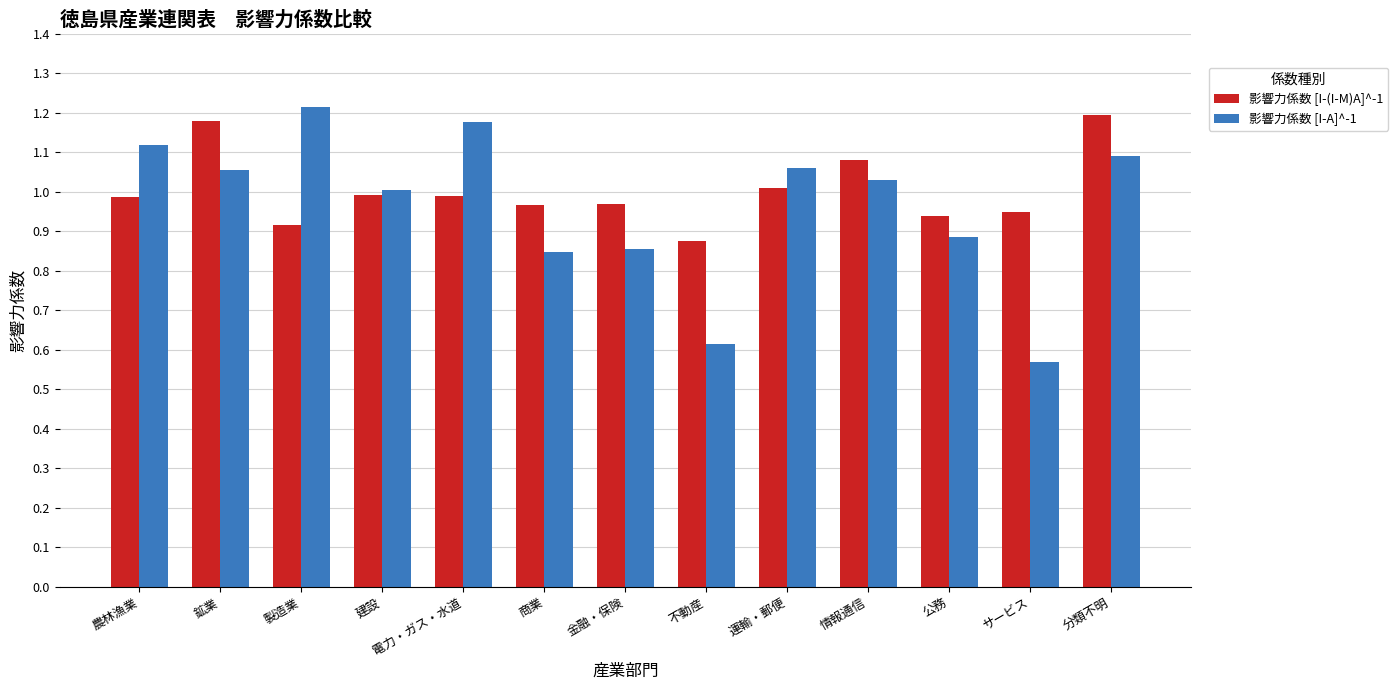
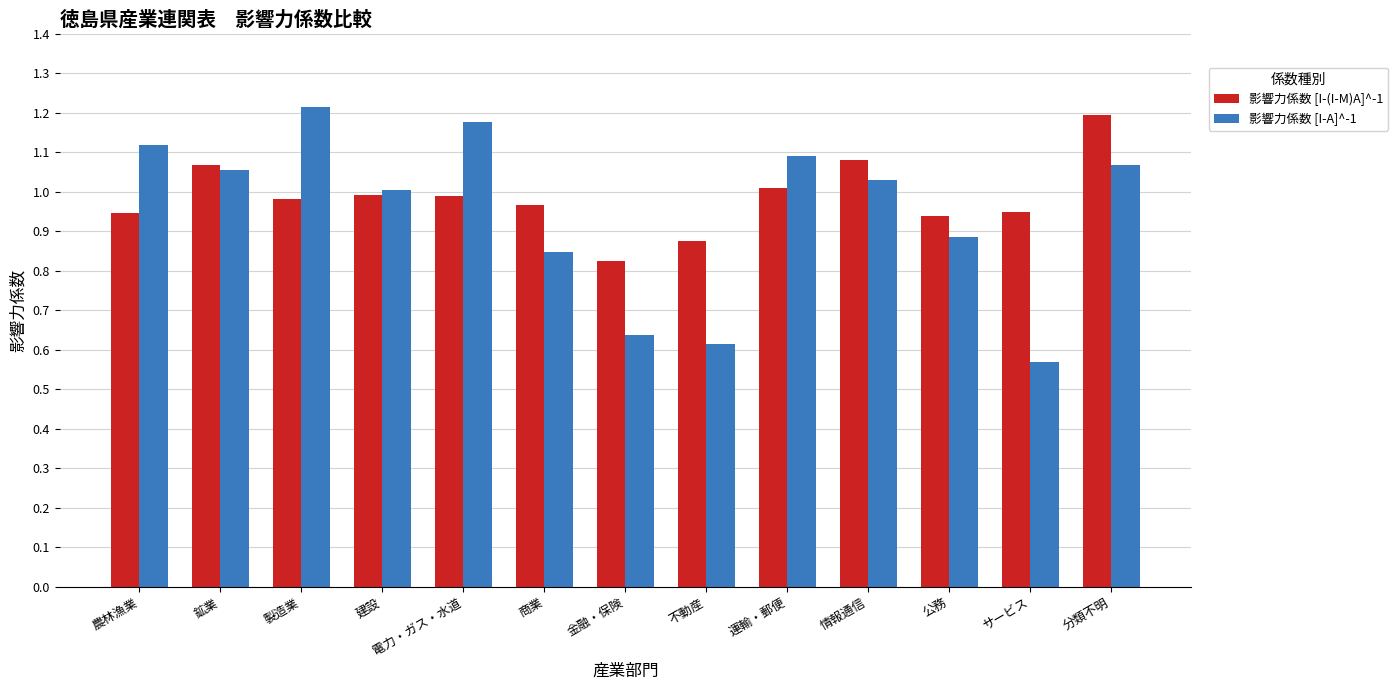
影響力係数 [I-(I-M)A]^-1, 農林漁業: 0.99 -> 0.94
影響力係数 [I-(I-M)A]^-1, 鉱業: 1.18 -> 1.07
影響力係数 [I-(I-M)A]^-1, 製造業: 0.91 -> 0.98
影響力係数 [I-(I-M)A]^-1, 金融・保険: 0.97 -> 0.82
影響力係数 [I-A]^-1, 金融・保険: 0.85 -> 0.64
影響力係数 [I-A]^-1, 運輸・郵便: 1.06 -> 1.09
影響力係数 [I-A]^-1, 分類不明: 1.09 -> 1.07
